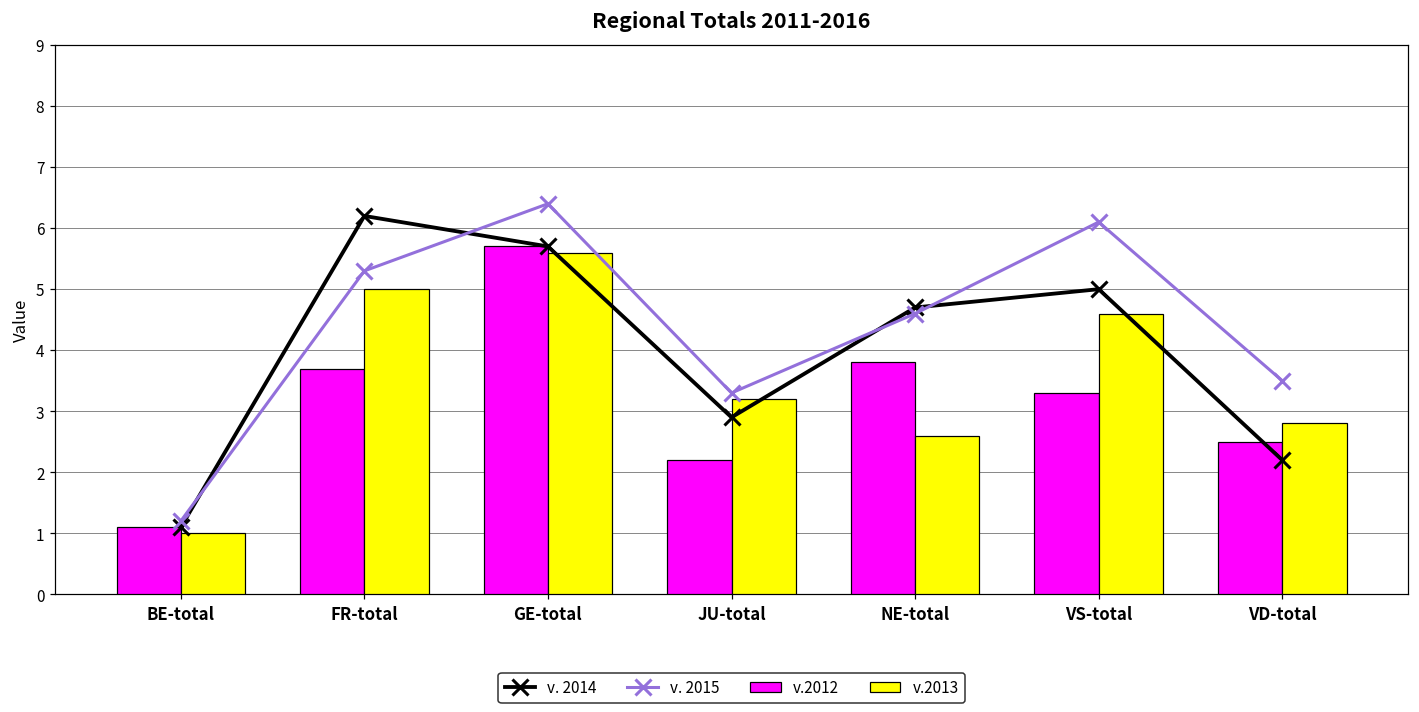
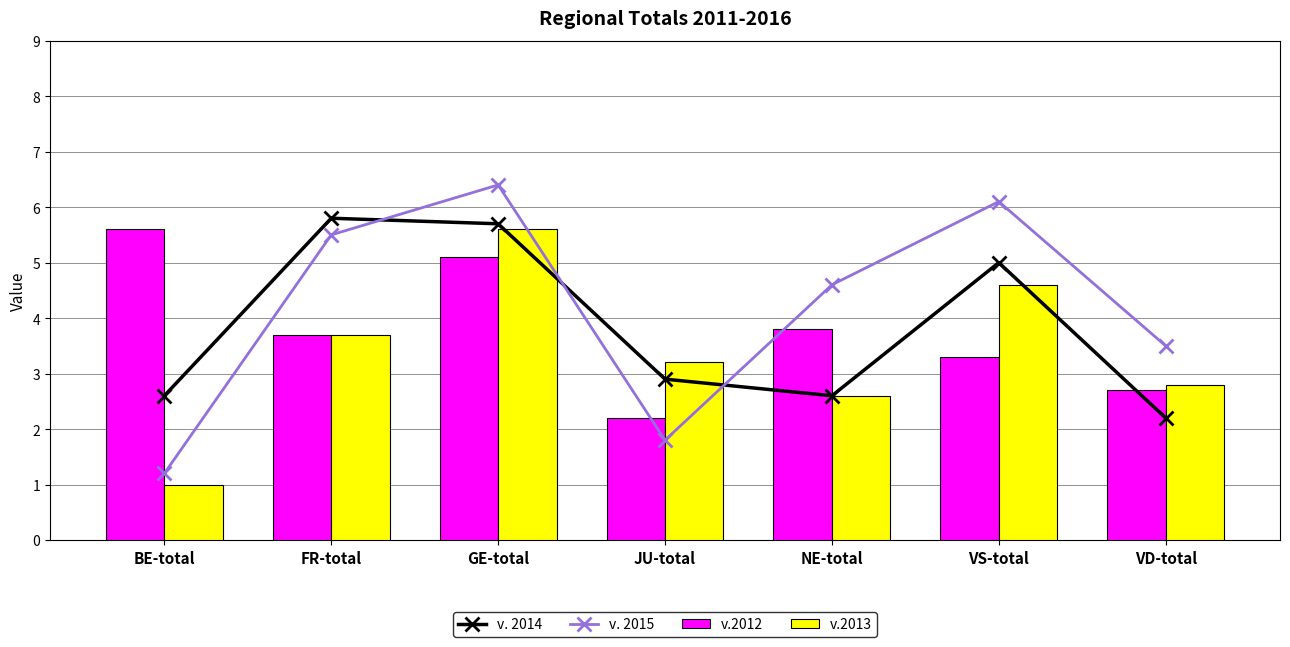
v.2012, BE-total: 1.1 -> 5.6
v. 2014, BE-total: 1.1 -> 2.6
v. 2014, FR-total: 6.2 -> 5.8
v. 2015, FR-total: 5.3 -> 5.5
v.2013, FR-total: 5.0 -> 3.7
v.2012, GE-total: 5.7 -> 5.1
v. 2015, JU-total: 3.3 -> 1.8
v. 2014, NE-total: 4.7 -> 2.6
v.2012, VD-total: 2.5 -> 2.7
